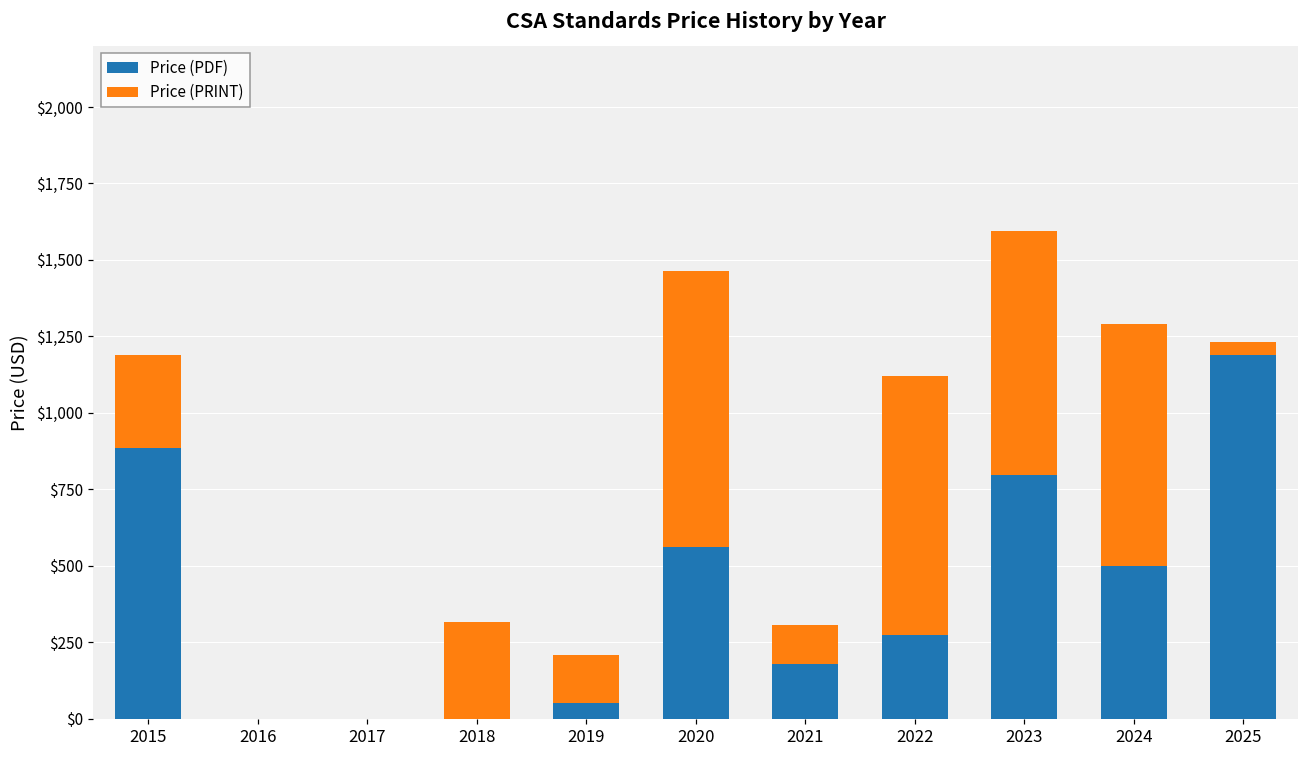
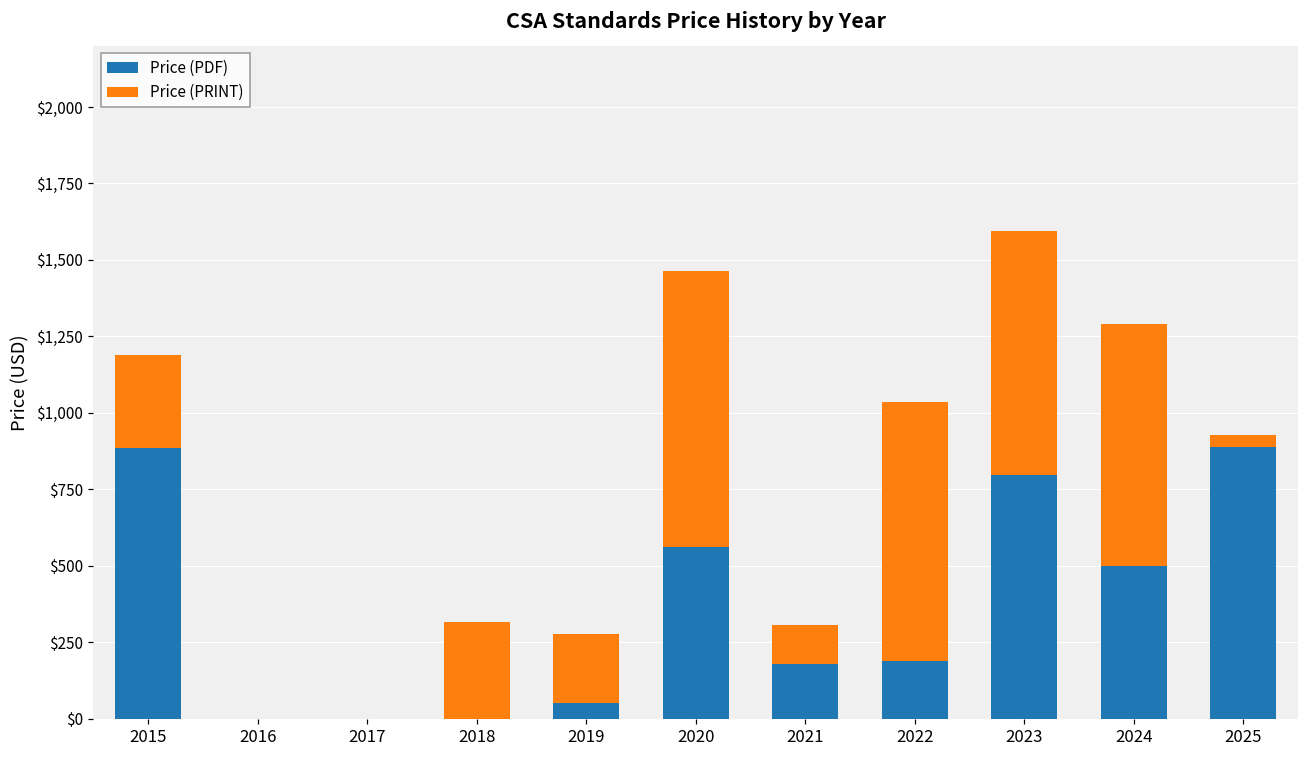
Price (PRINT), 2019: $160 -> $230
Price (PDF), 2022: $280 -> $190
Price (PDF), 2025: $1,190 -> $890
